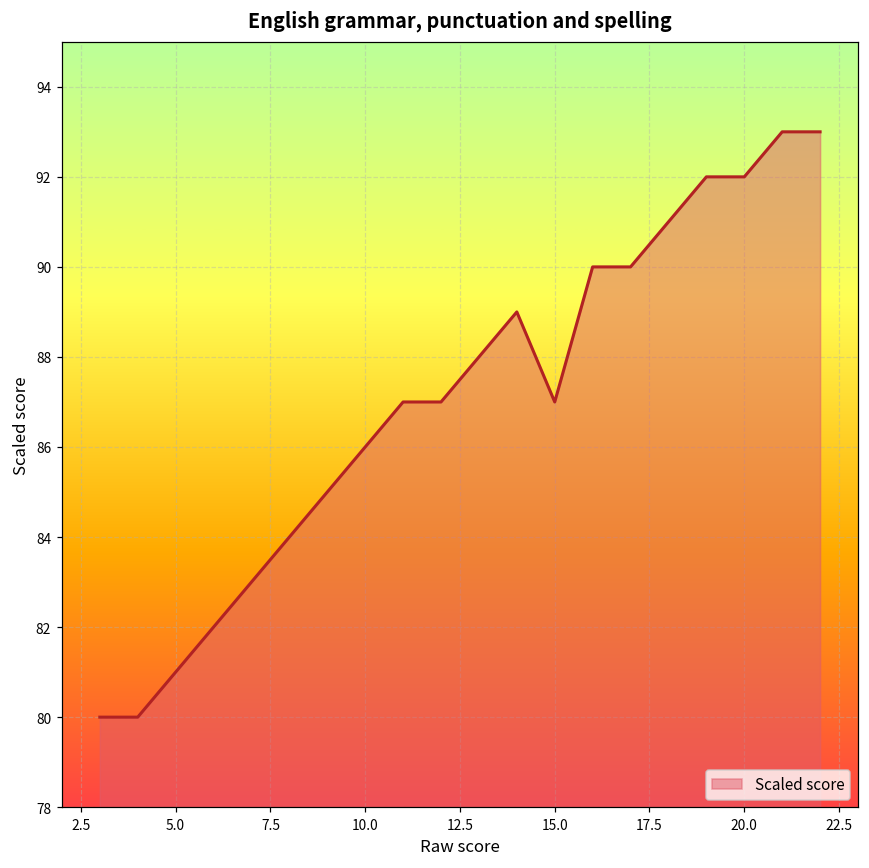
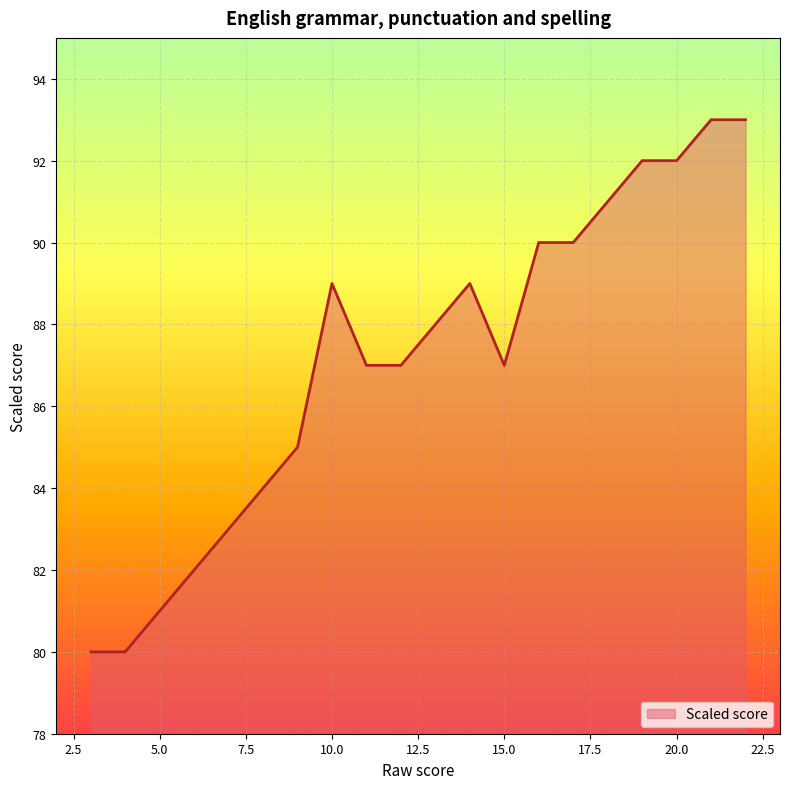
10.0: 86 -> 89
